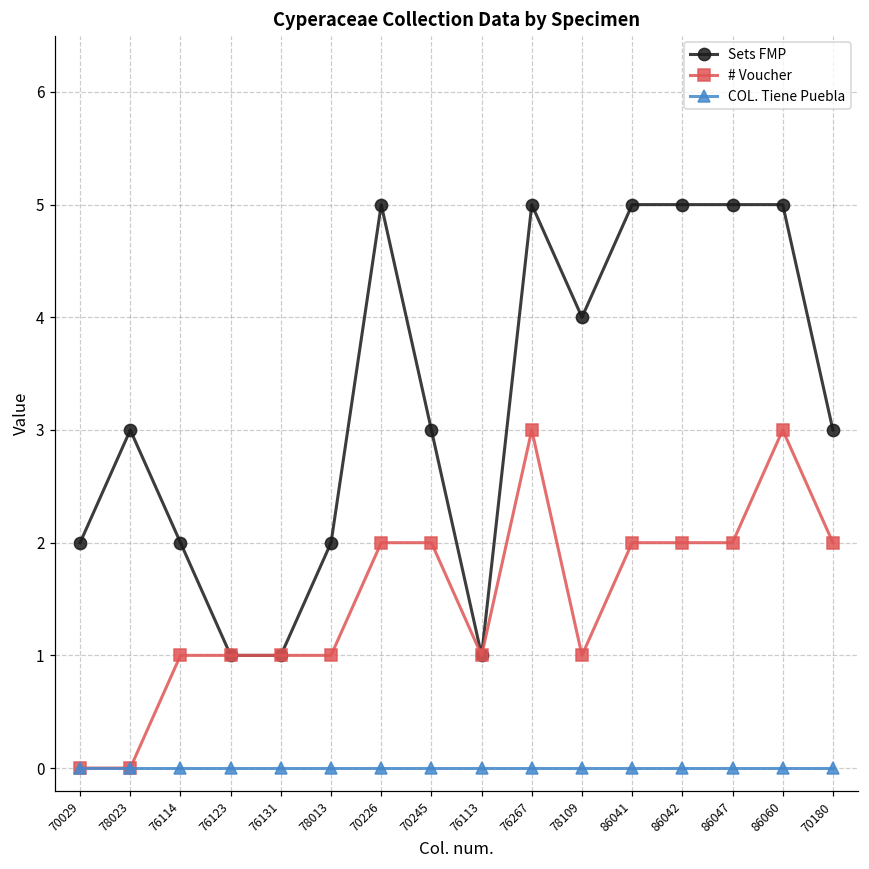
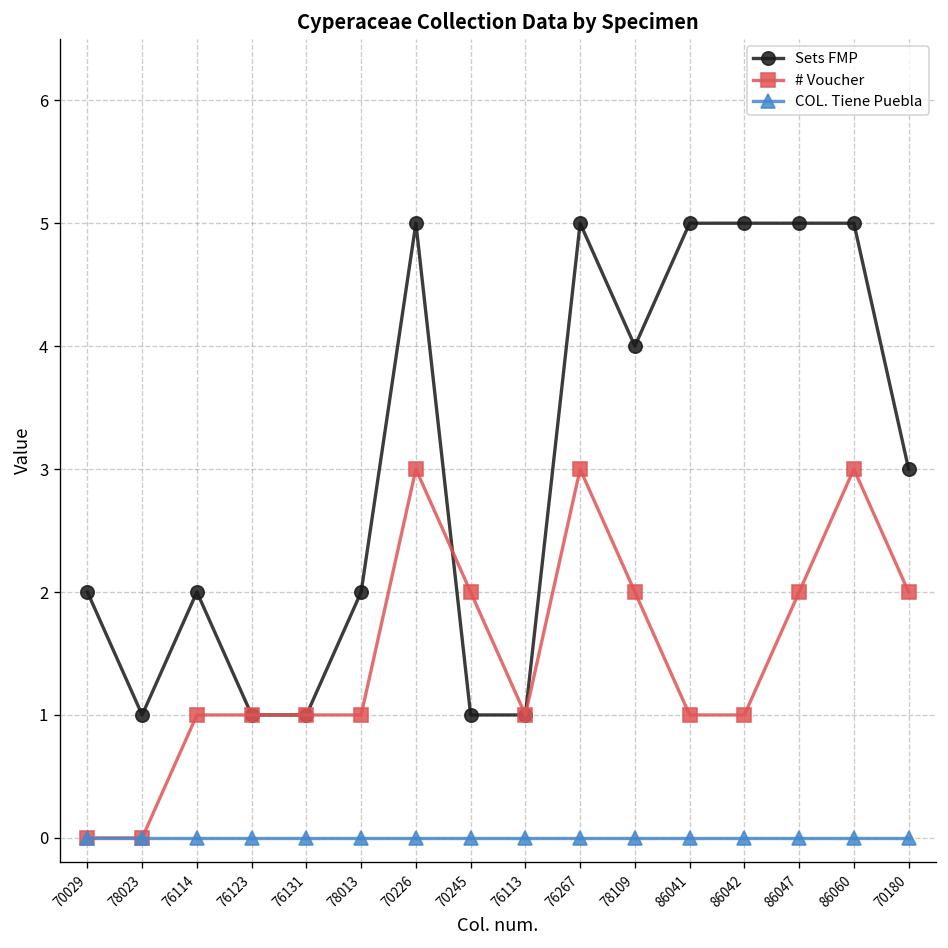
Sets FMP, 78023: 3 -> 1
# Voucher, 70226: 2 -> 3
Sets FMP, 70245: 3 -> 1
# Voucher, 78109: 1 -> 2
# Voucher, 86041: 2 -> 1
# Voucher, 86042: 2 -> 1
